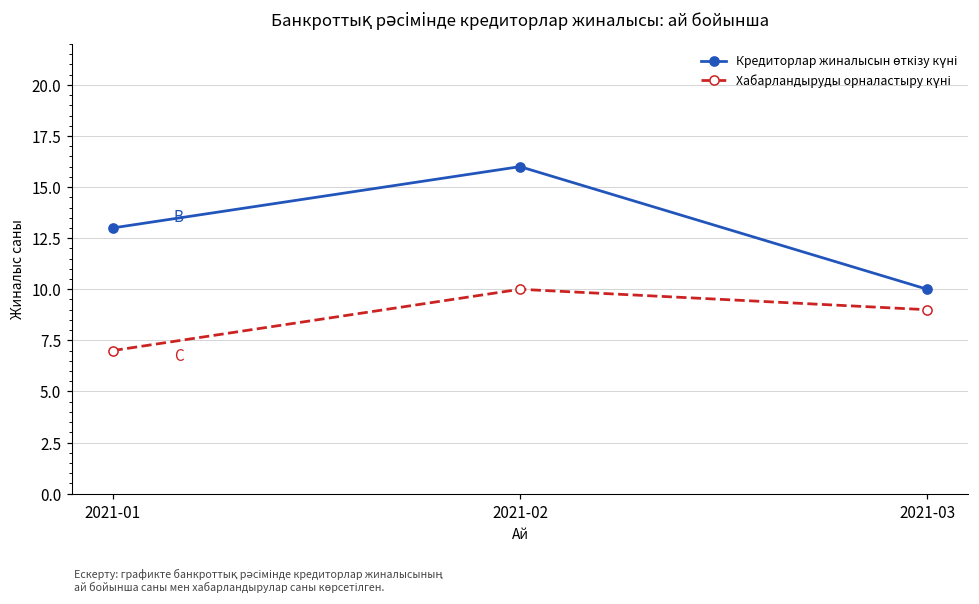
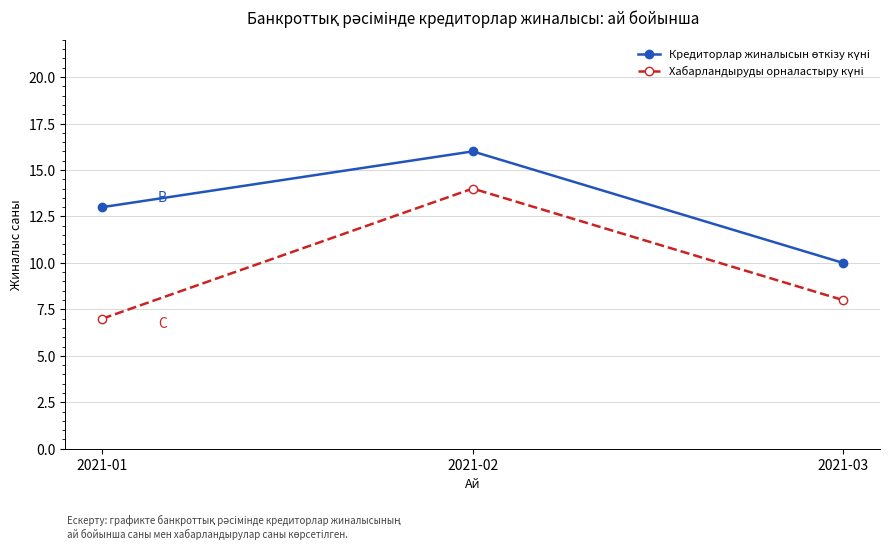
Хабарландыруды орналастыру күні, 2021-02: 10 -> 14
Хабарландыруды орналастыру күні, 2021-03: 9 -> 8
